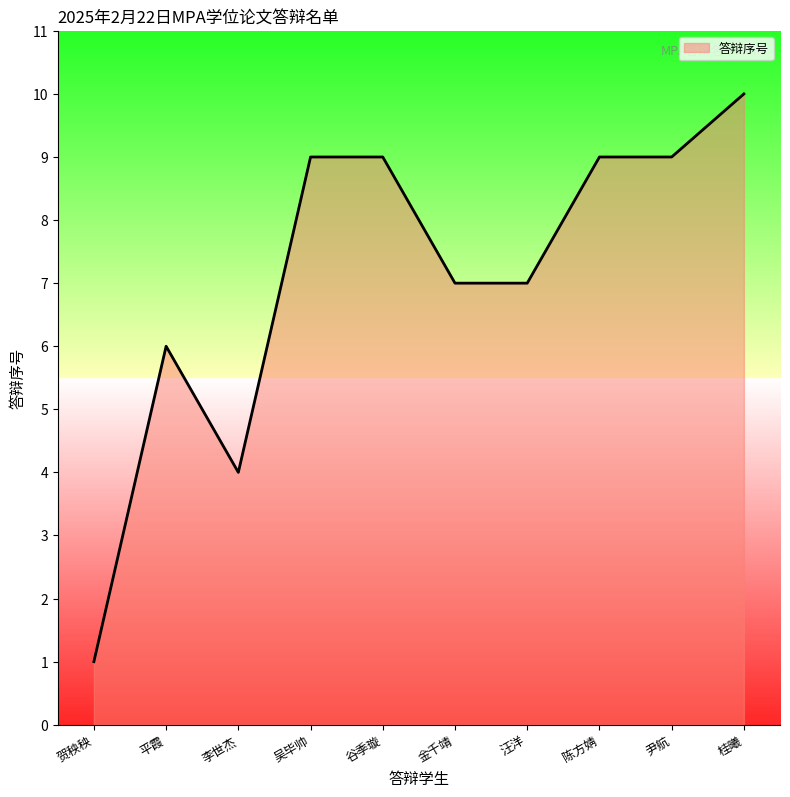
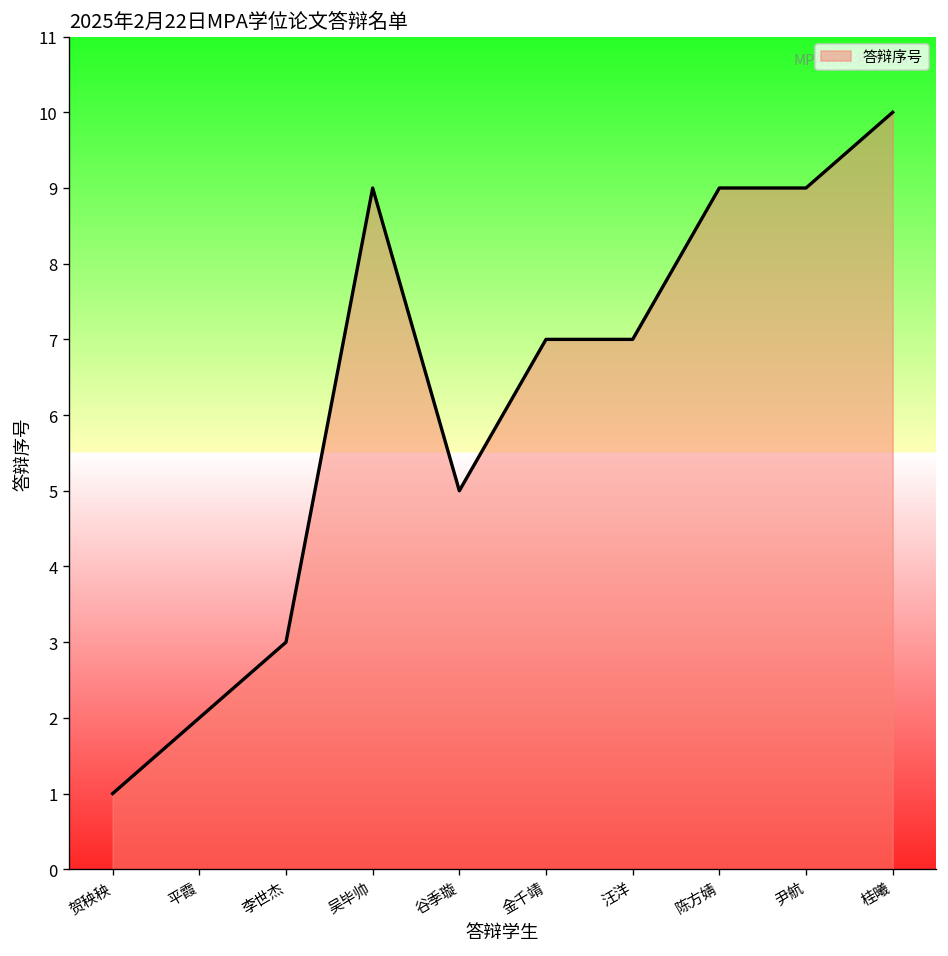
平霞: 6 -> 2
李世杰: 4 -> 3
谷季璇: 9 -> 5
